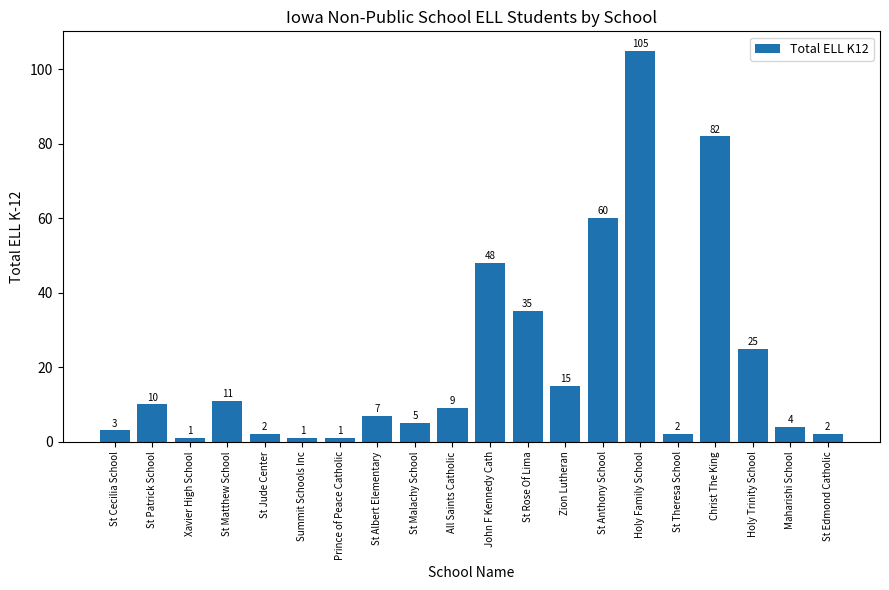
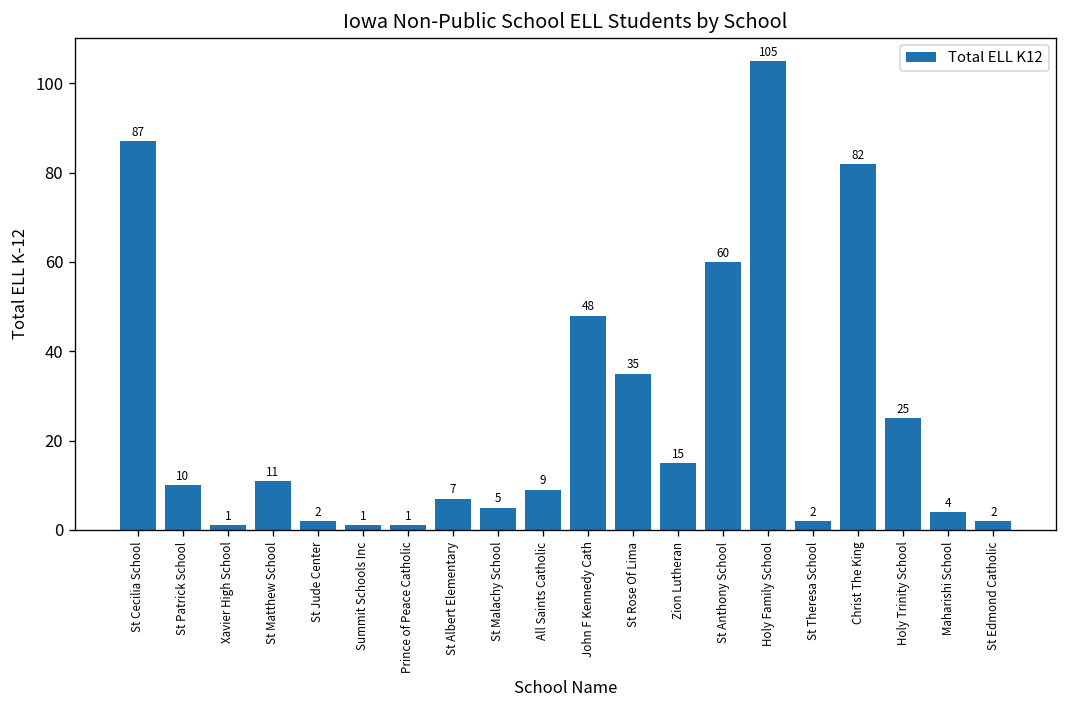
St Cecilia School: 3 -> 87
